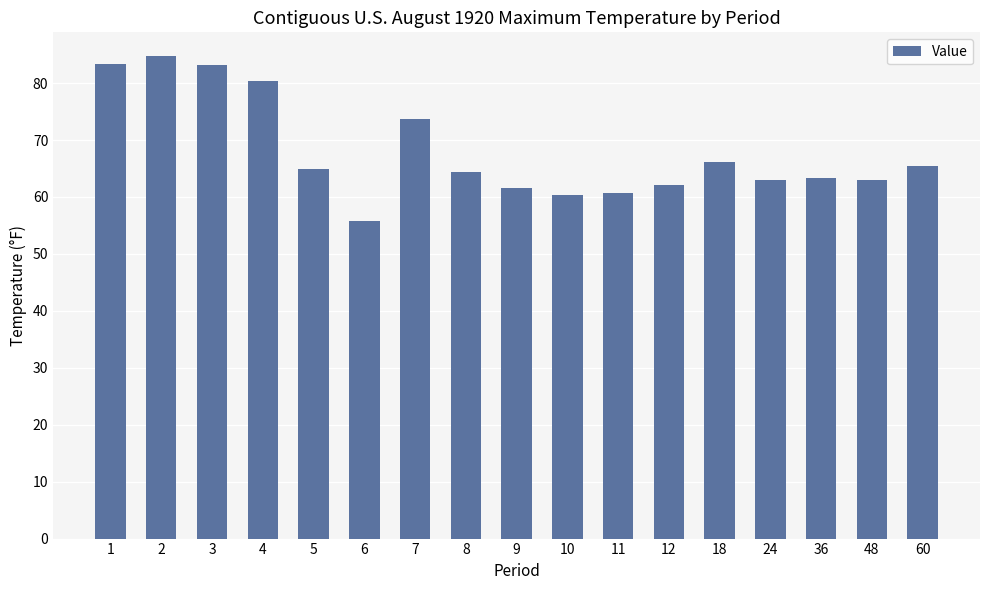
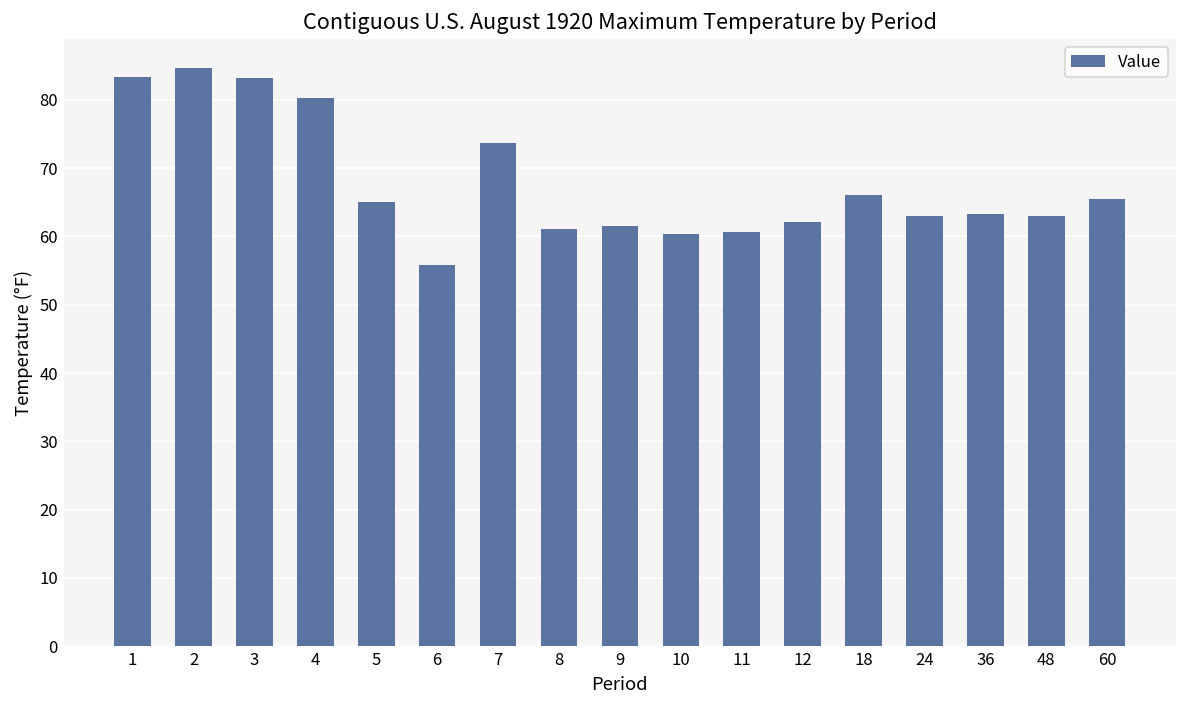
8: 64 -> 61
